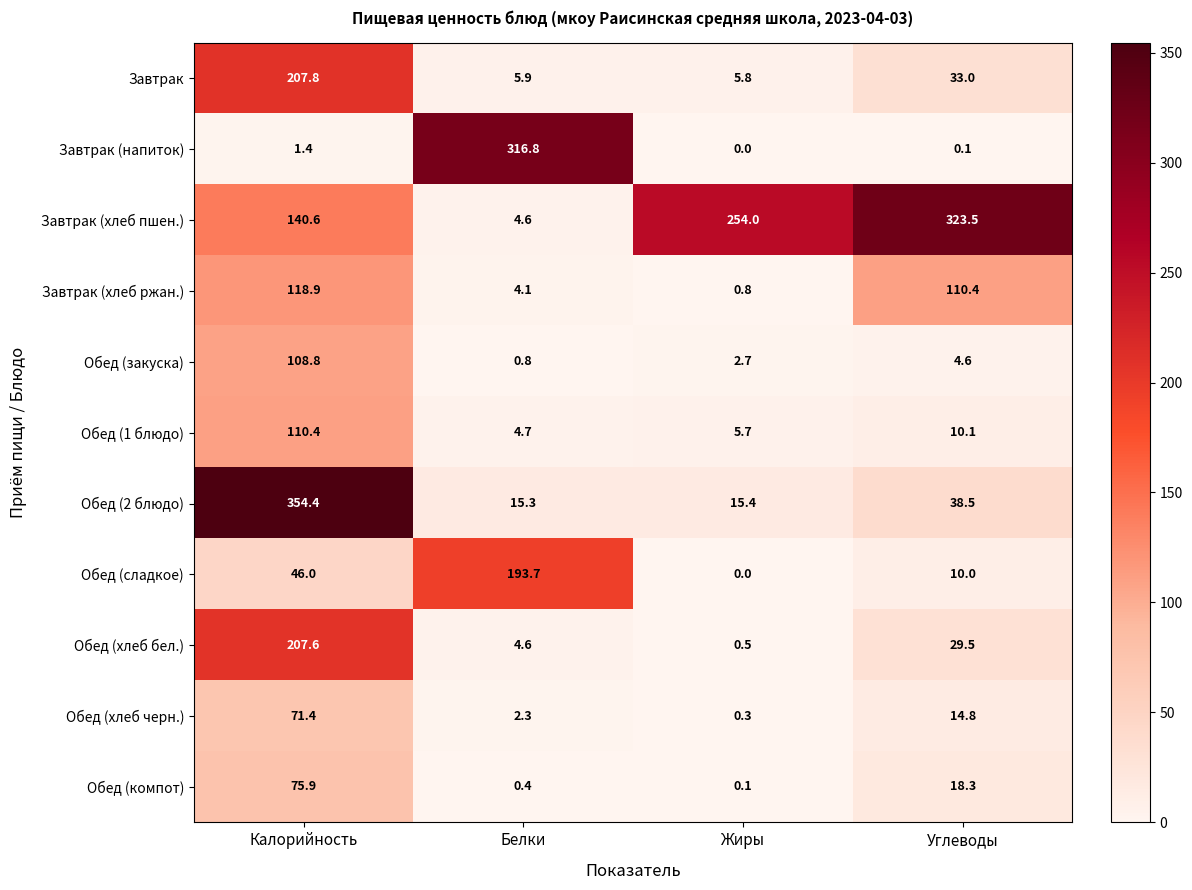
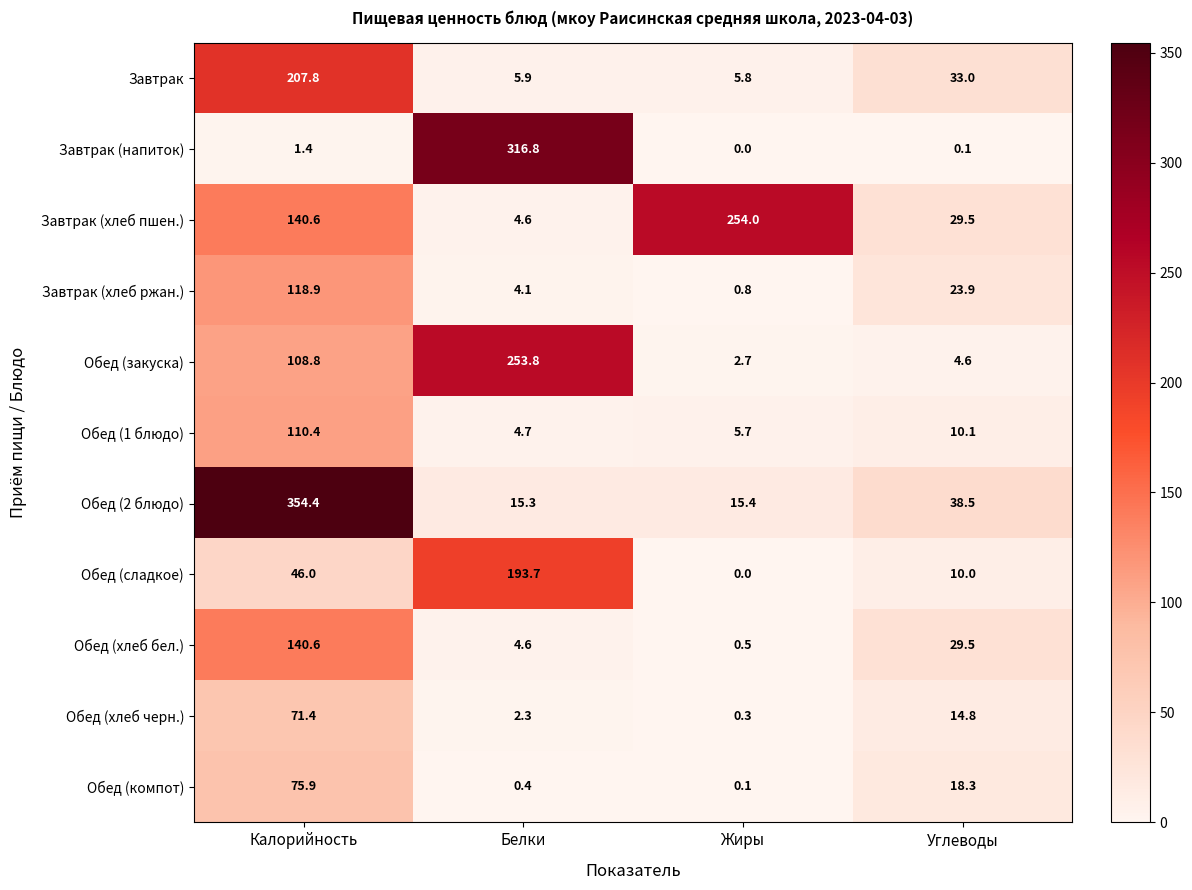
Завтрак (хлеб пшен.), Углеводы: 323.5 -> 29.5
Завтрак (хлеб ржан.), Углеводы: 110.4 -> 23.9
Обед (закуска), Белки: 0.8 -> 253.8
Обед (хлеб бел.), Калорийность: 207.6 -> 140.6
